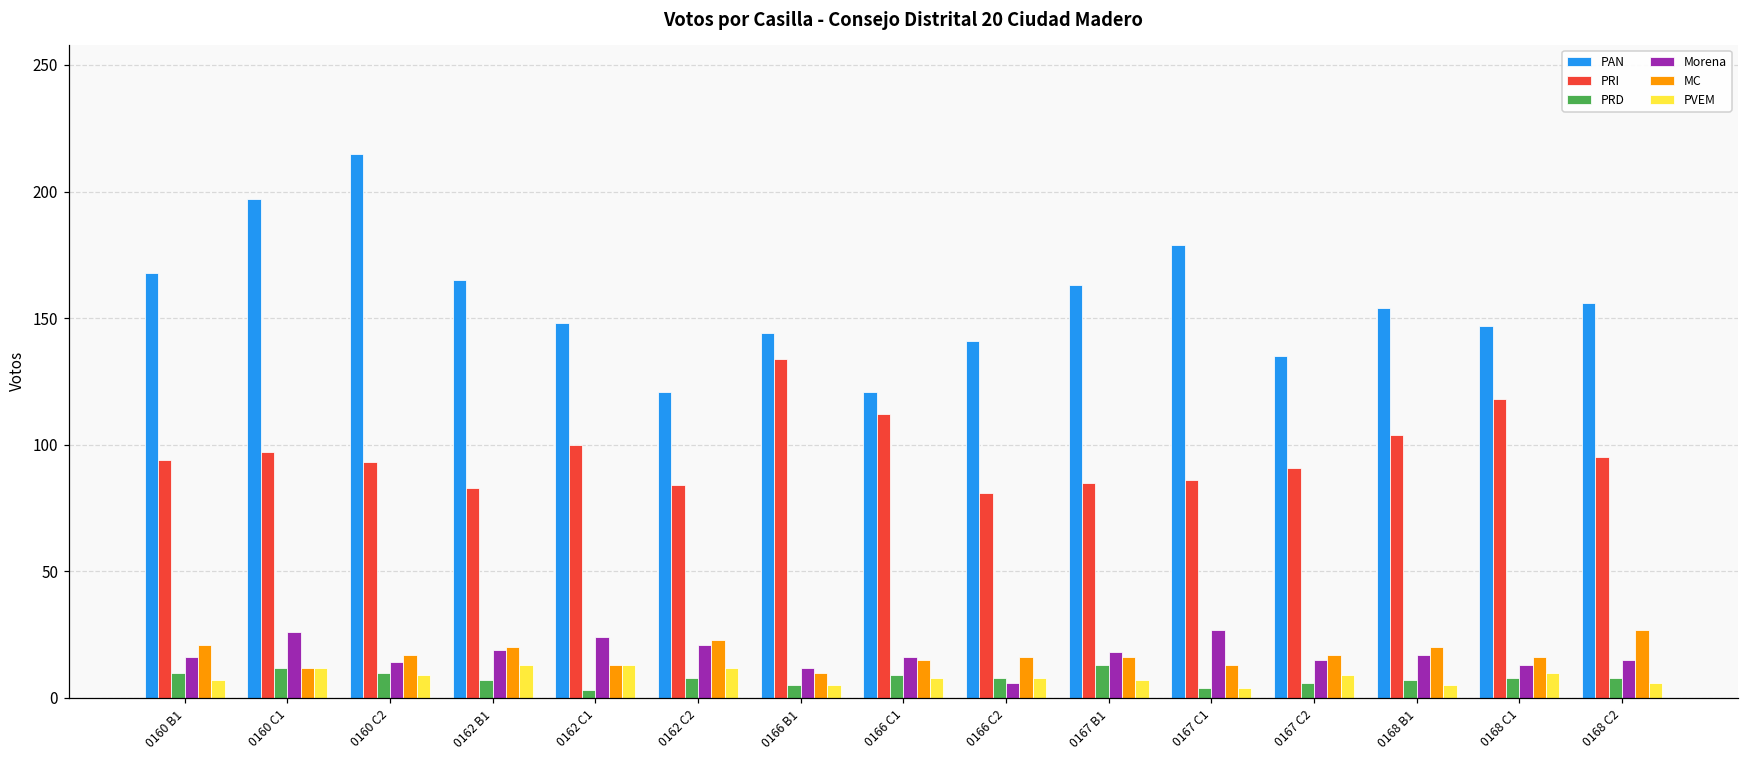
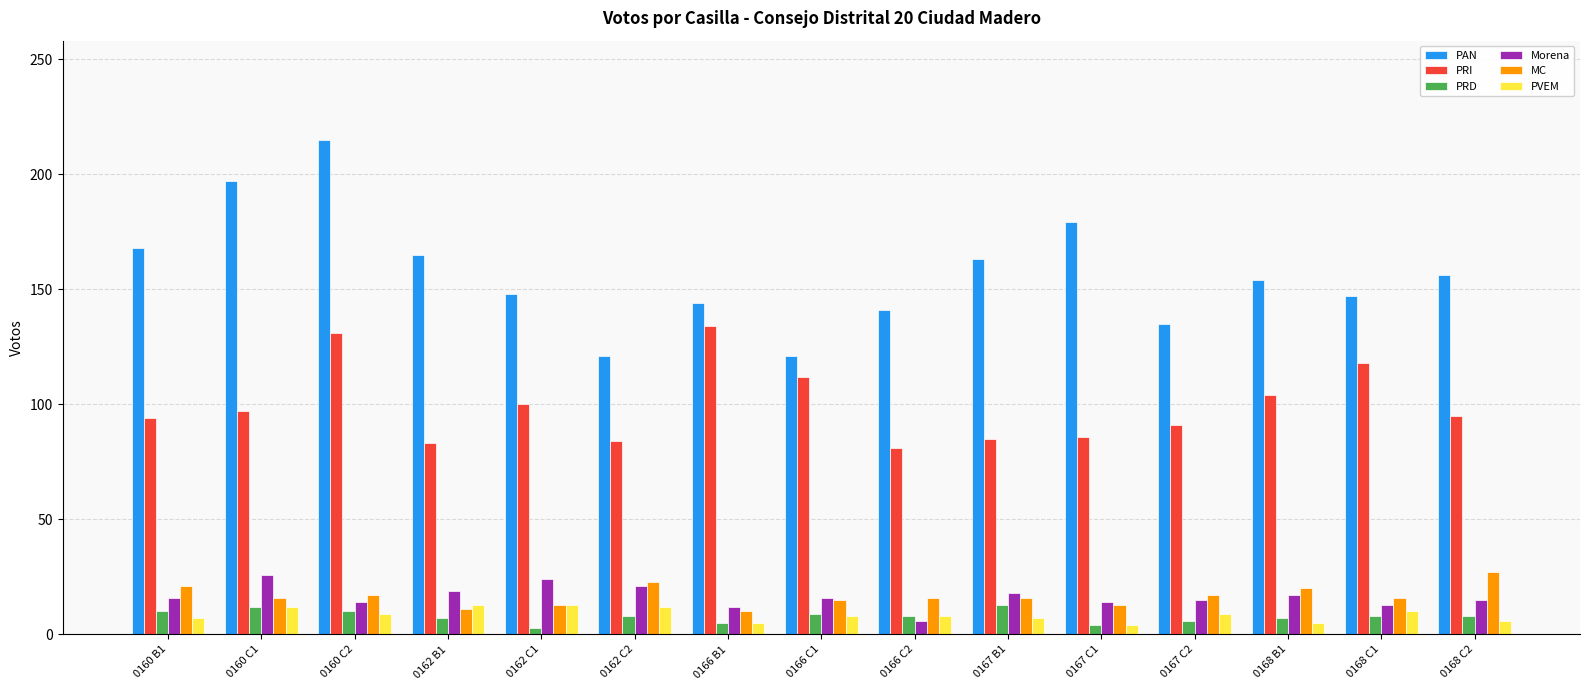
MC, 0160 C1: 12 -> 16
PRI, 0160 C2: 93 -> 131
MC, 0162 B1: 20 -> 11
Morena, 0167 C1: 27 -> 14
